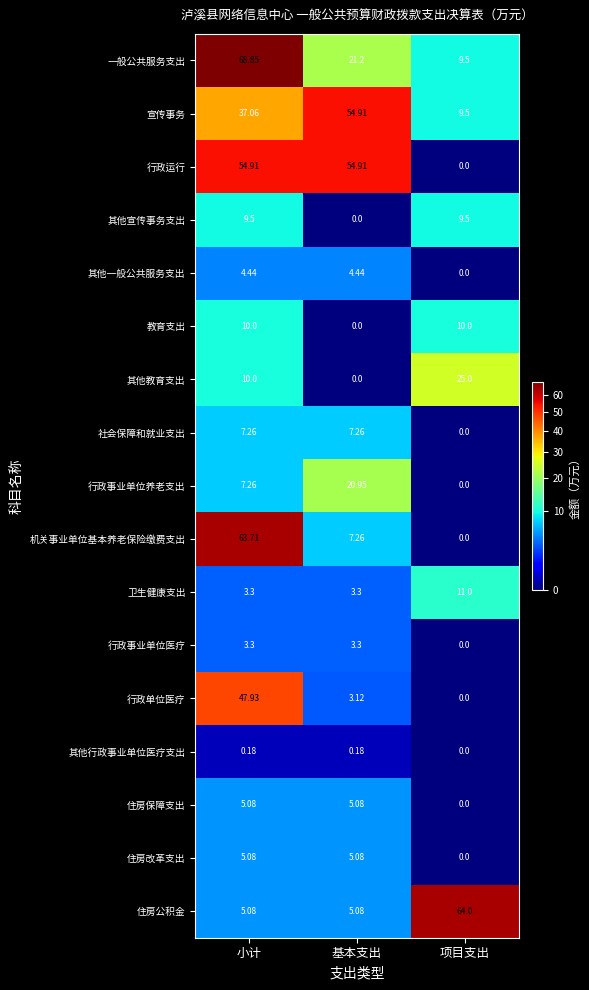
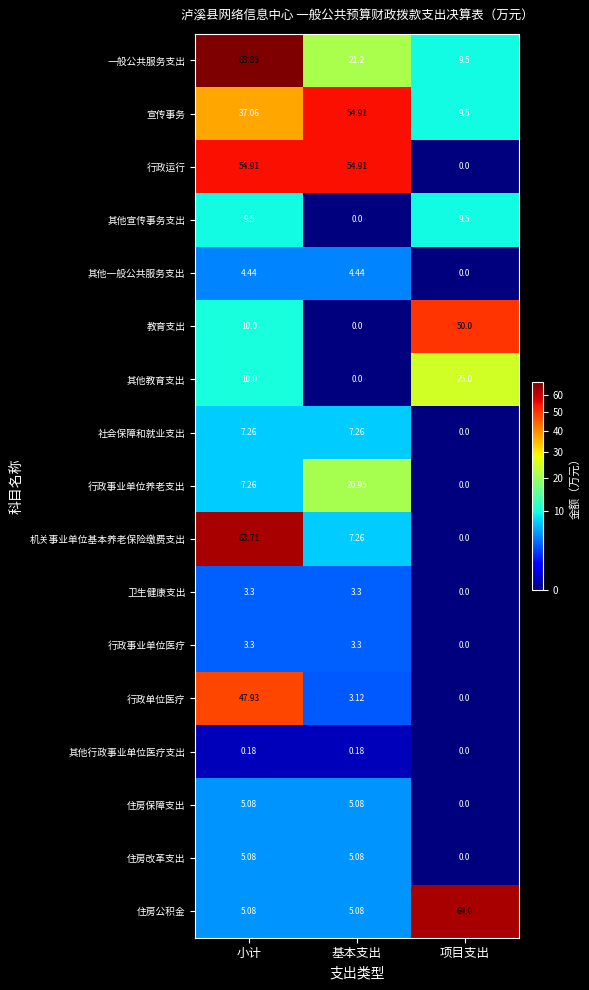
教育支出, 项目支出: 10.0 -> 50.0
卫生健康支出, 项目支出: 11.0 -> 0.0
